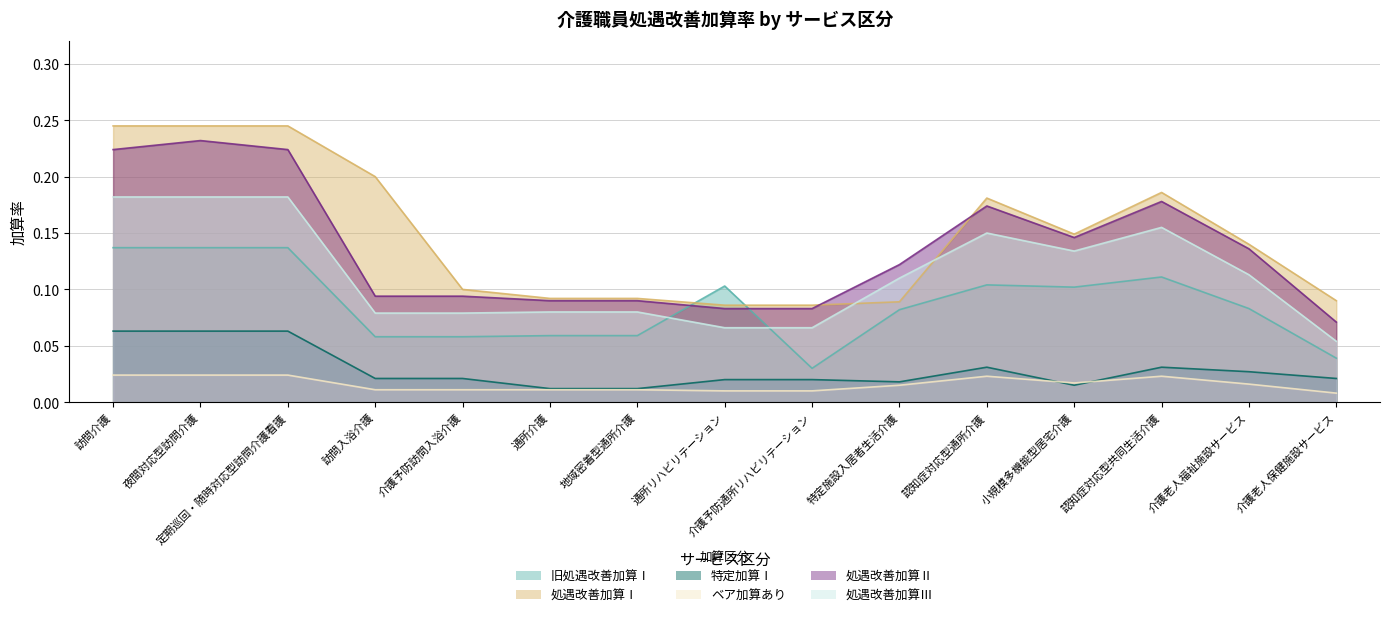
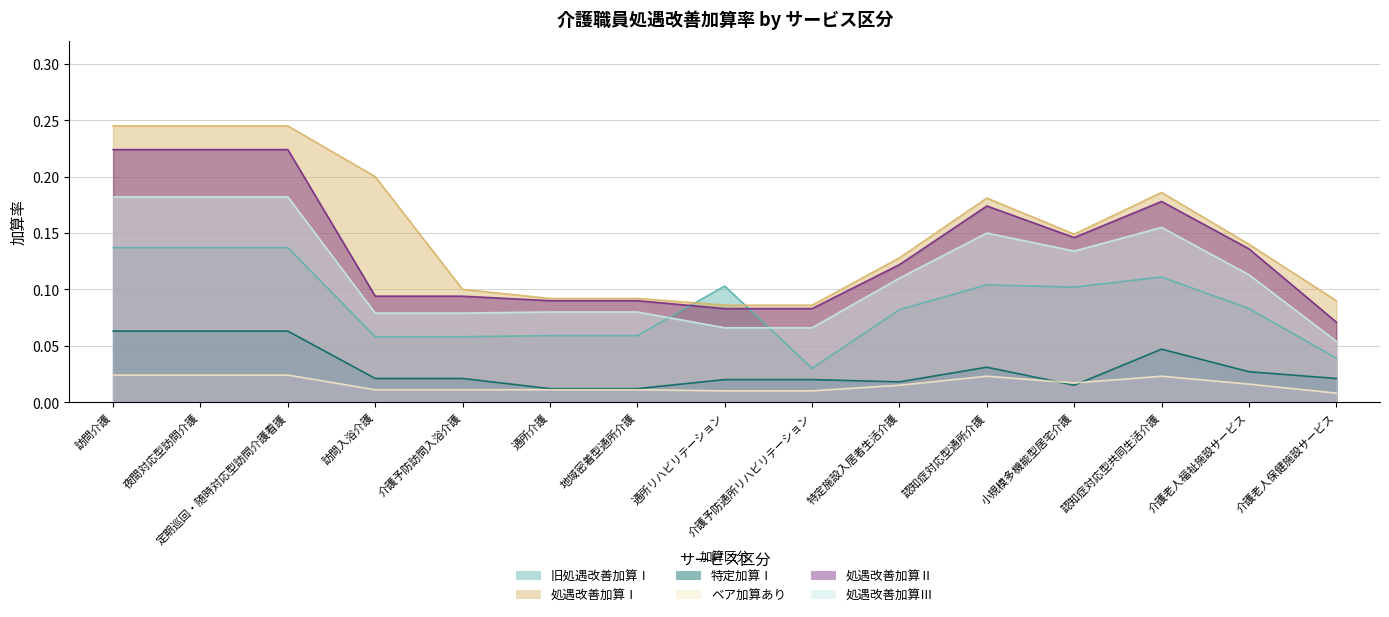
処遇改善加算Ⅱ, 夜間対応型訪問介護: 0.232 -> 0.224
処遇改善加算Ⅰ, 特定施設入居者生活介護: 0.089 -> 0.128
特定加算Ⅰ, 認知症対応型共同生活介護: 0.031 -> 0.047
